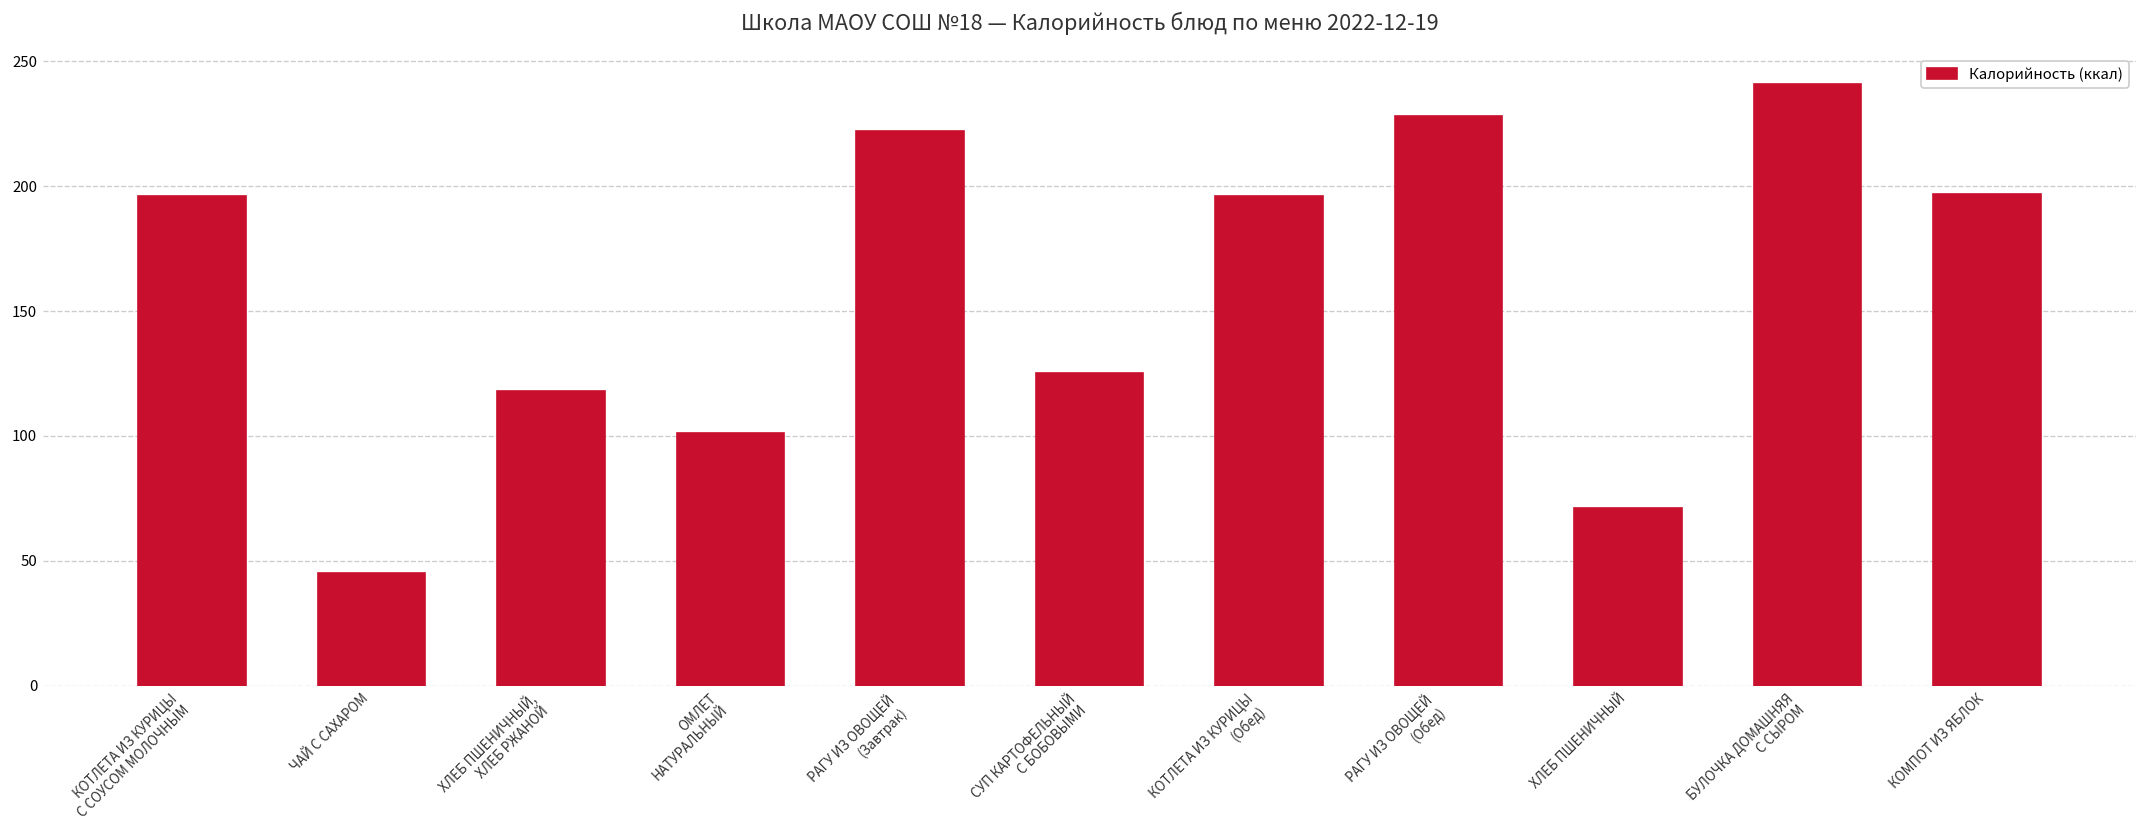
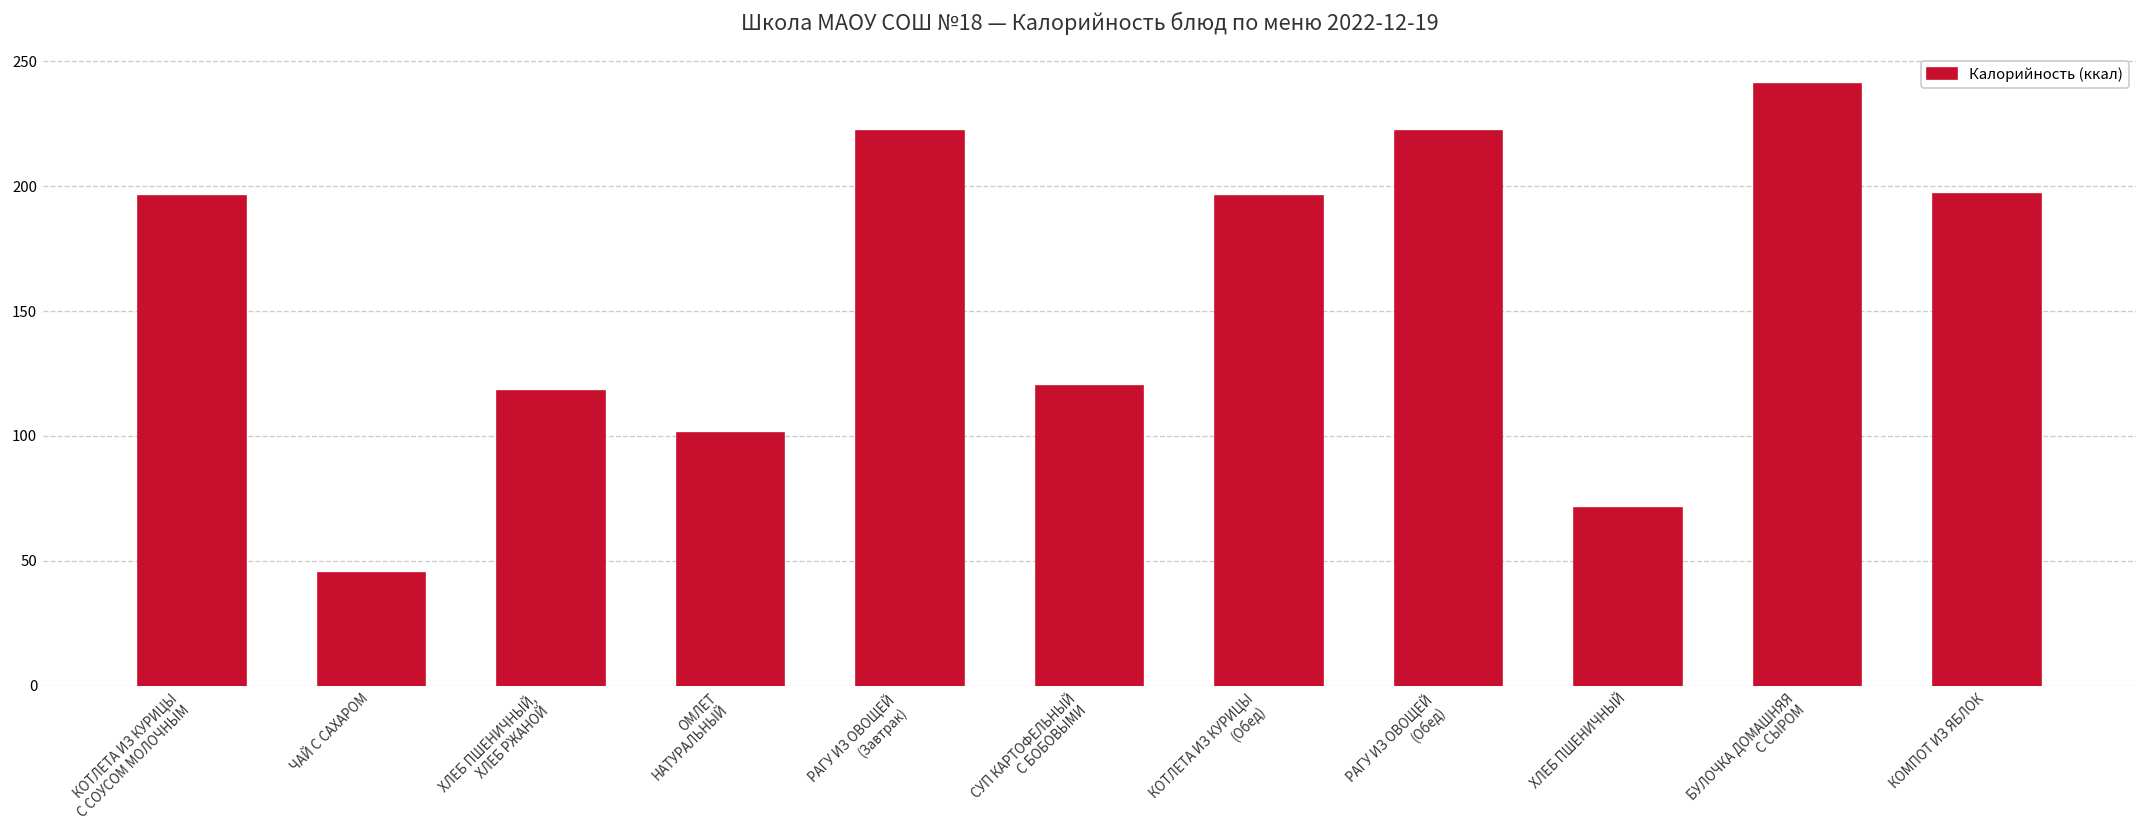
СУП КАРТОФЕЛЬНЫЙ С БОБОВЫМИ: 125 -> 120
РАГУ ИЗ ОВОЩЕЙ (Обед): 228 -> 222
